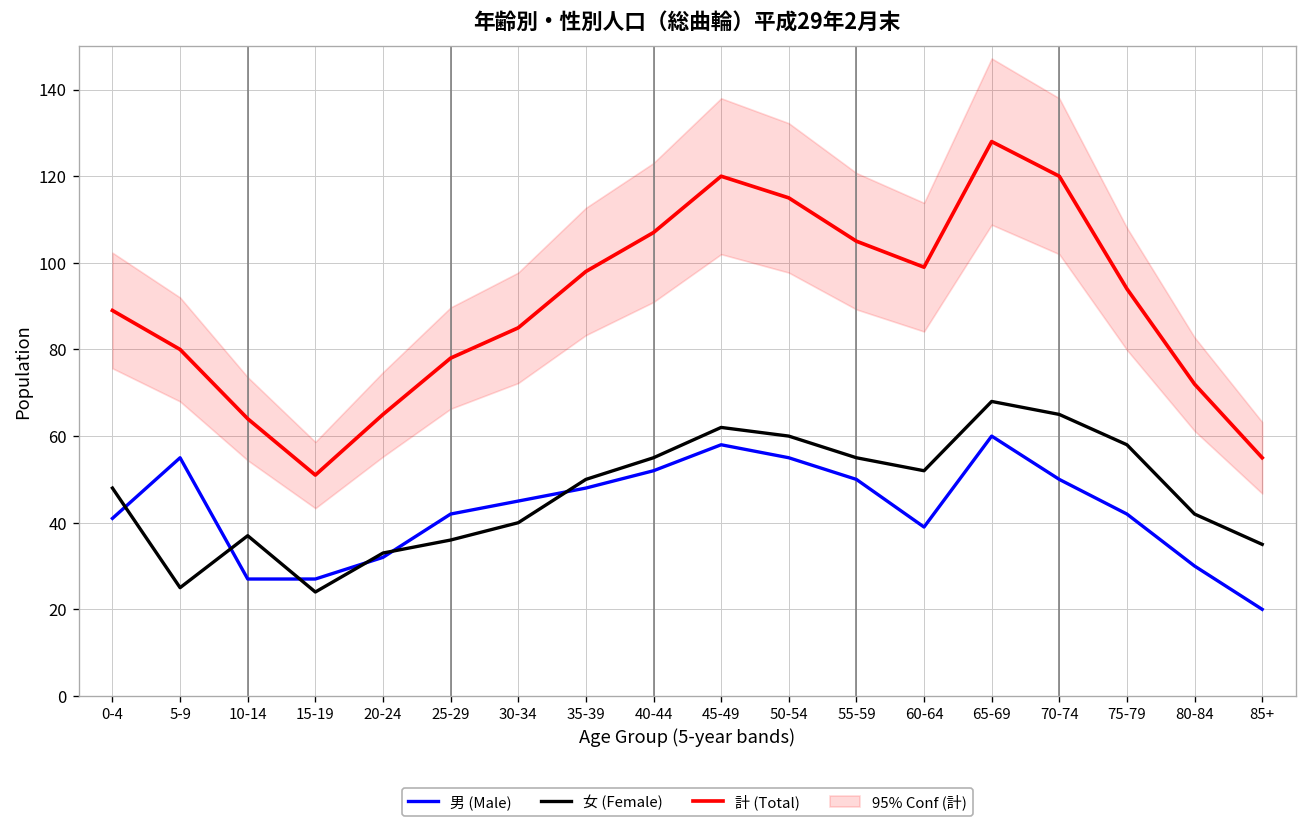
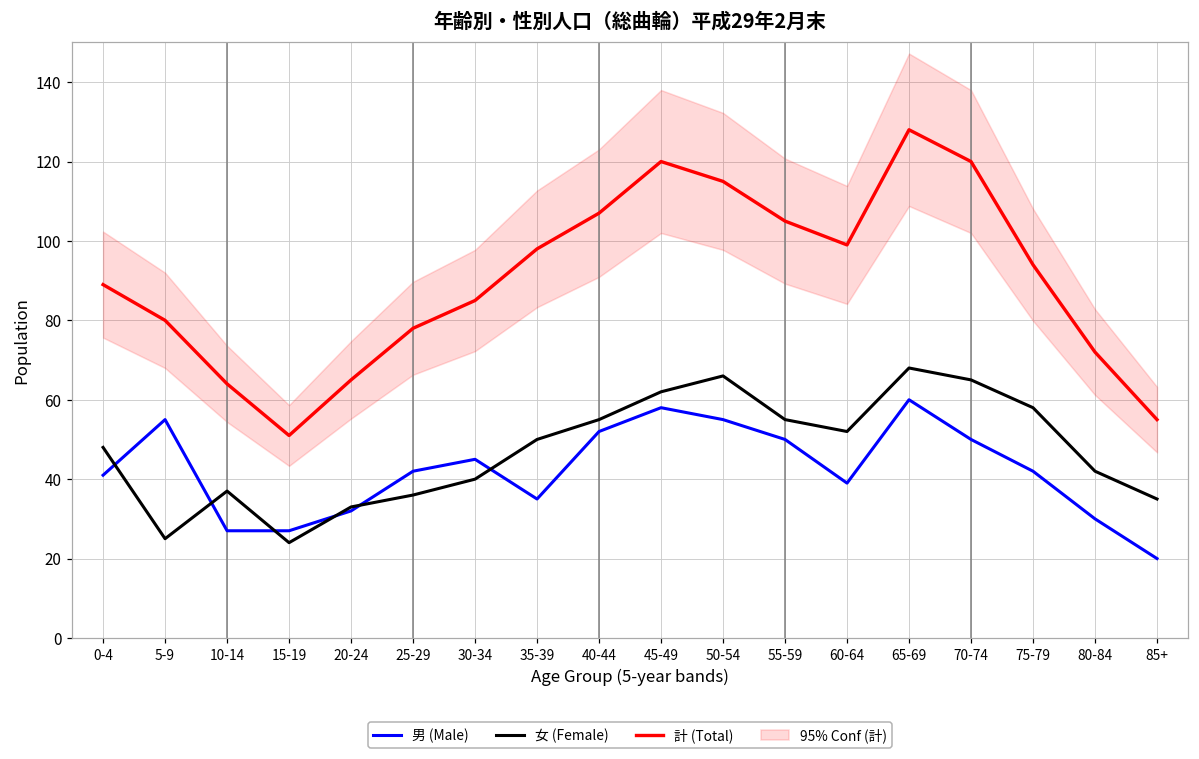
男 (Male), 35-39: 48 -> 35
女 (Female), 50-54: 60 -> 66
